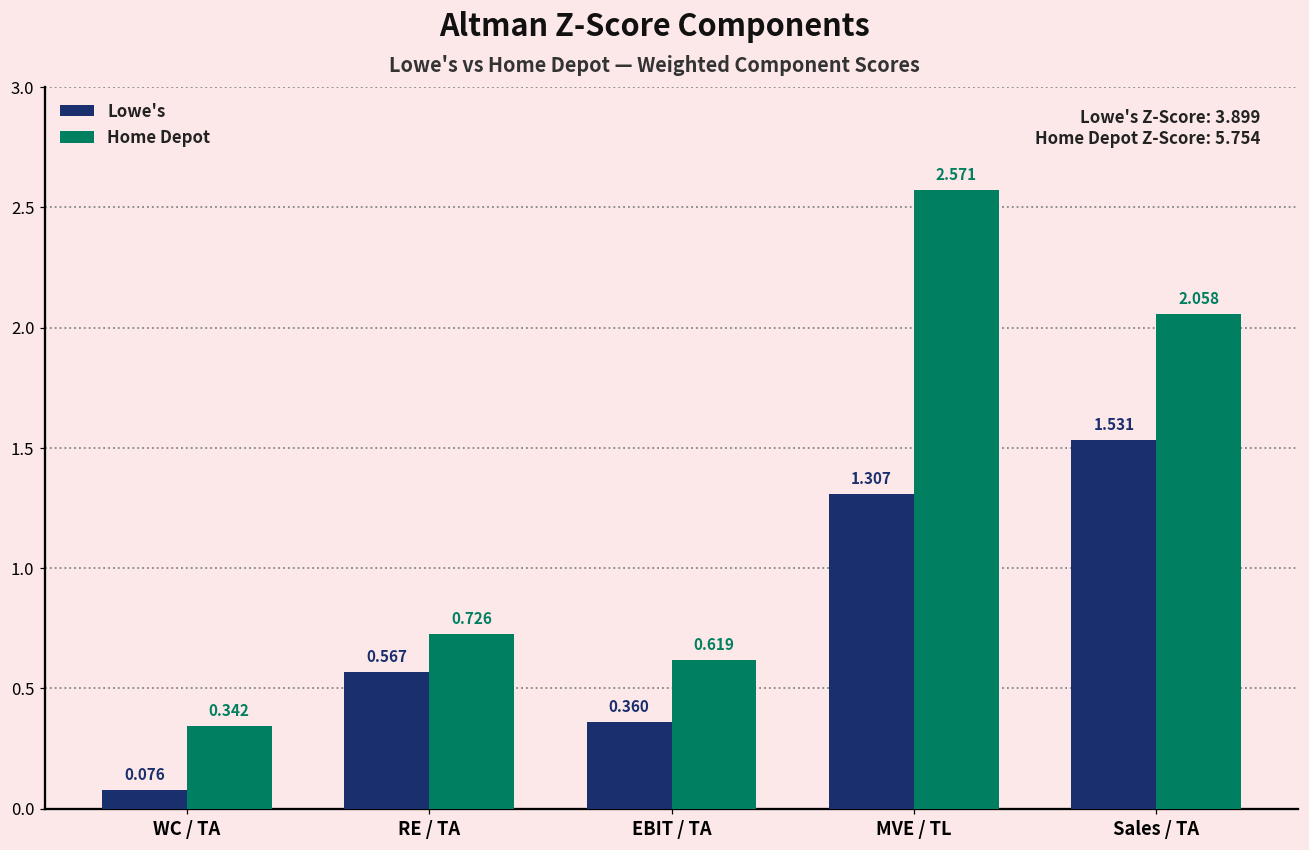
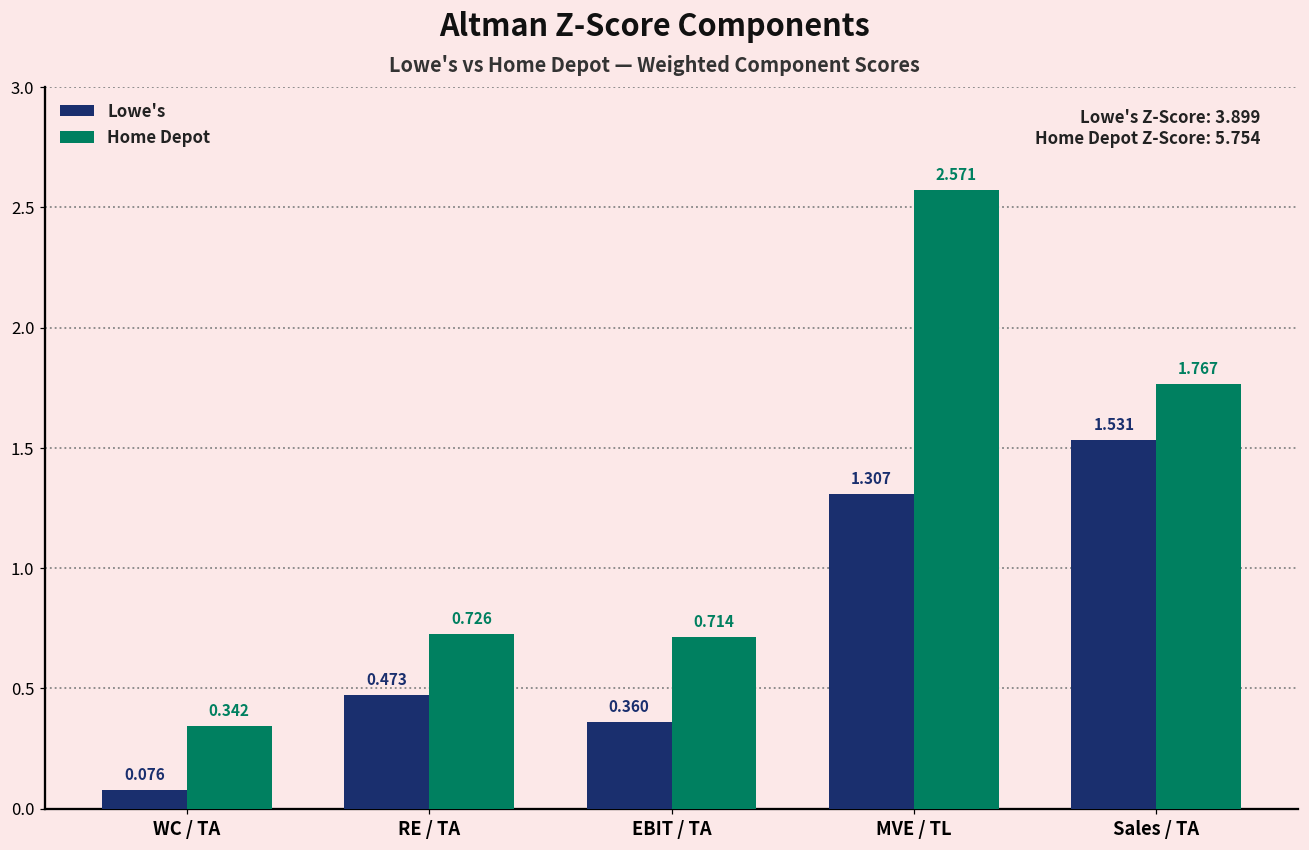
Lowe's, RE / TA: 0.567 -> 0.473
Home Depot, EBIT / TA: 0.619 -> 0.714
Home Depot, Sales / TA: 2.058 -> 1.767
